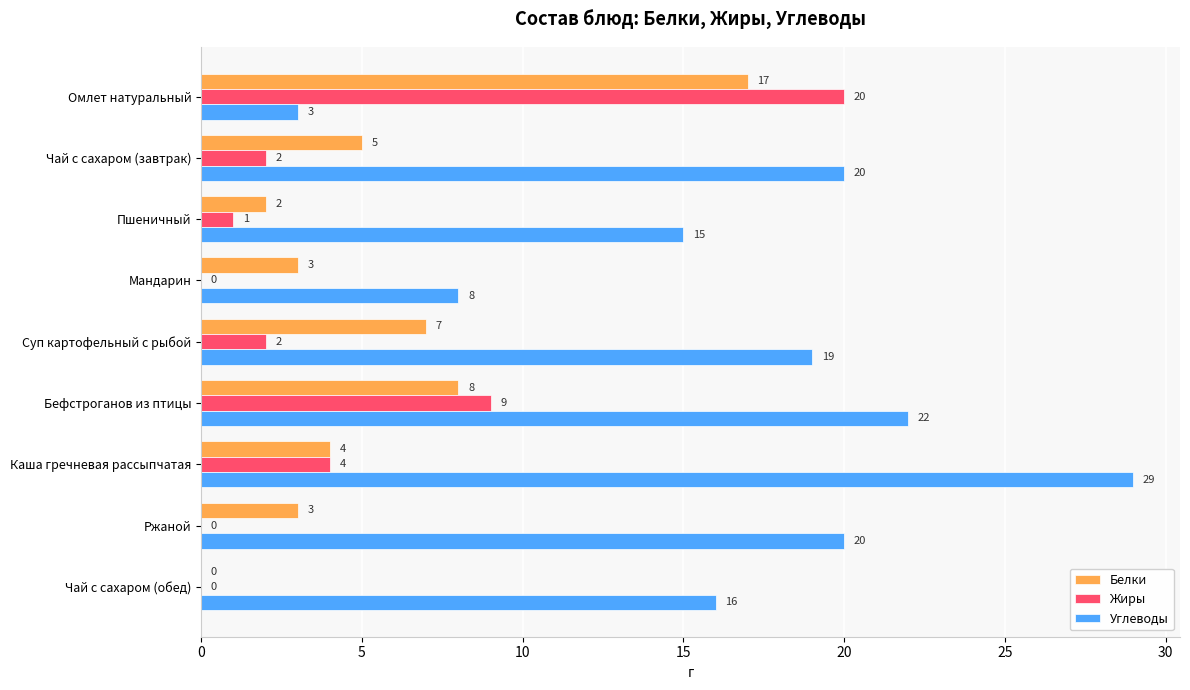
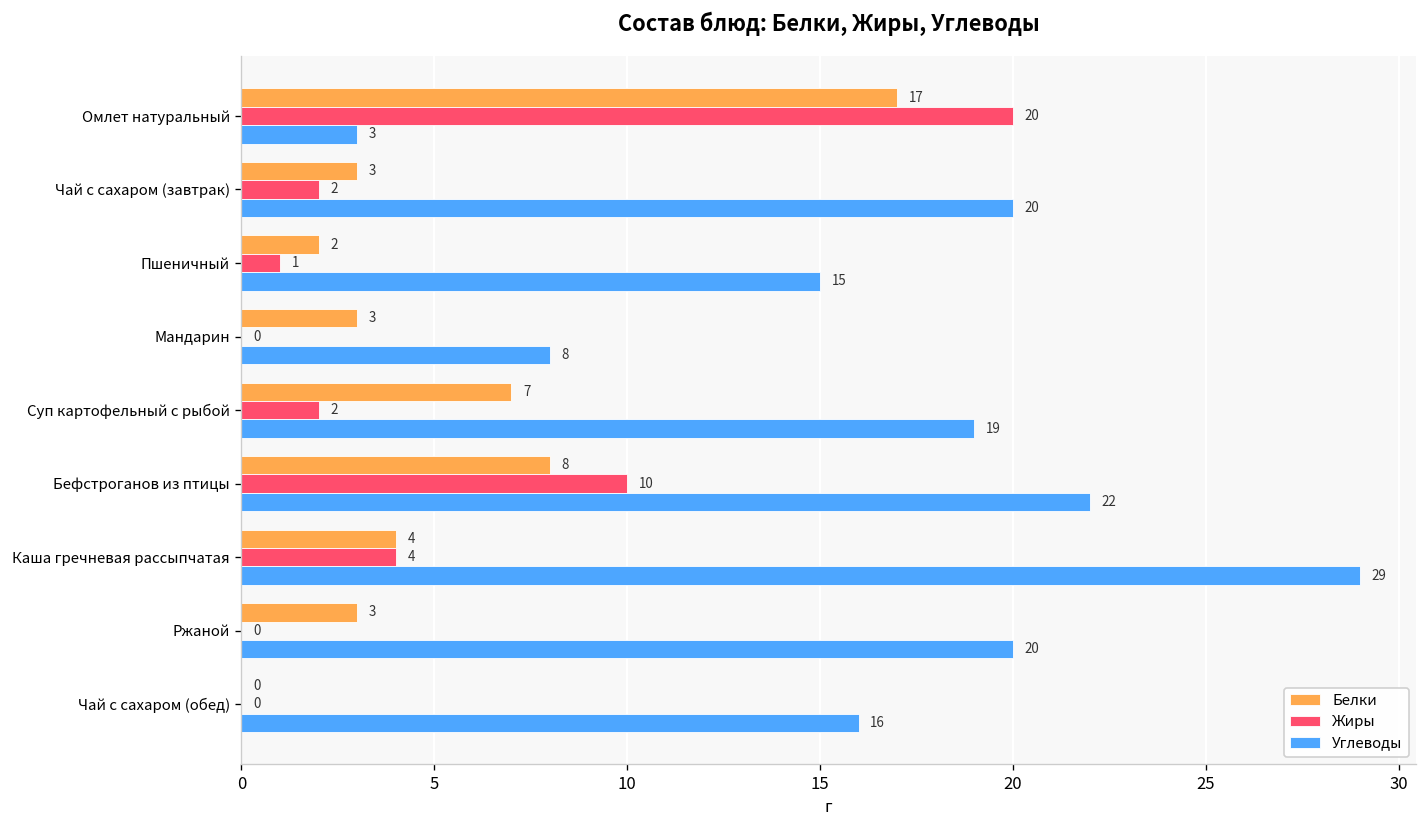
Белки, Чай с сахаром (завтрак): 5 -> 3
Жиры, Бефстроганов из птицы: 9 -> 10
